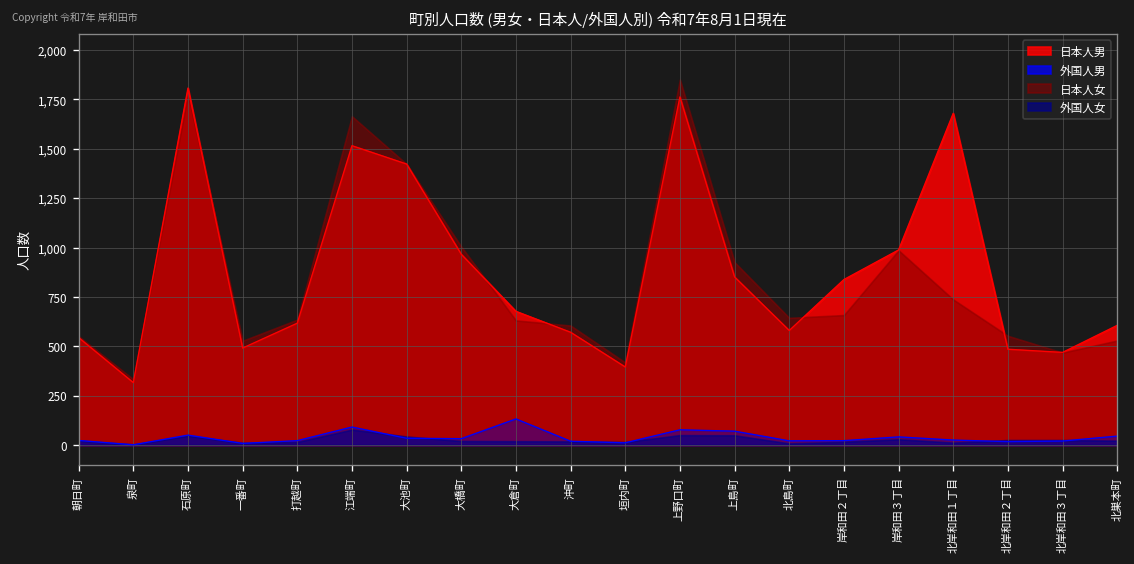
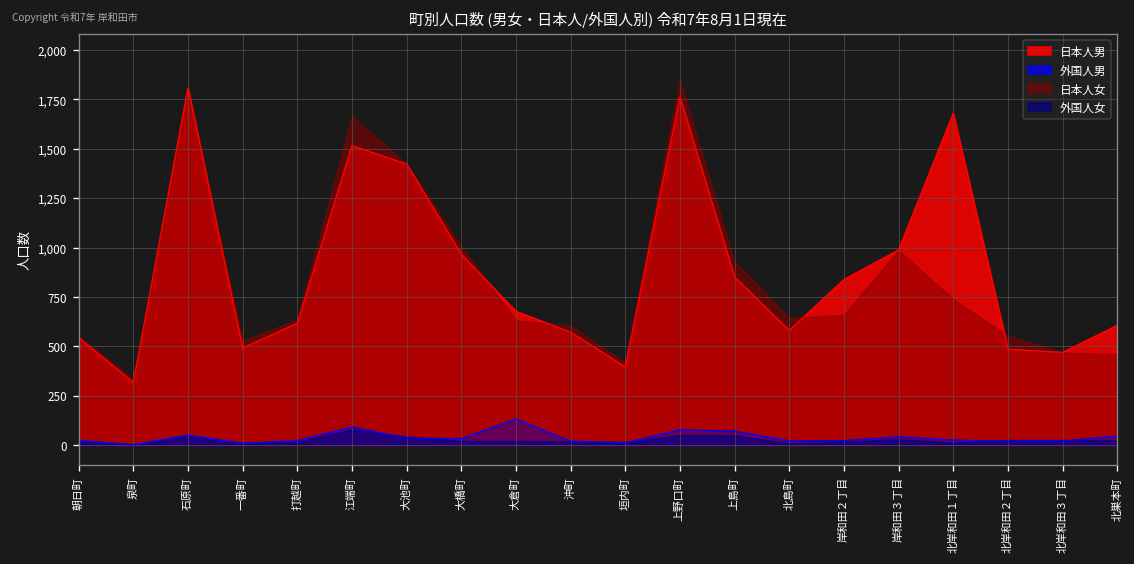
日本人女, 北巣本町: 530 -> 460
